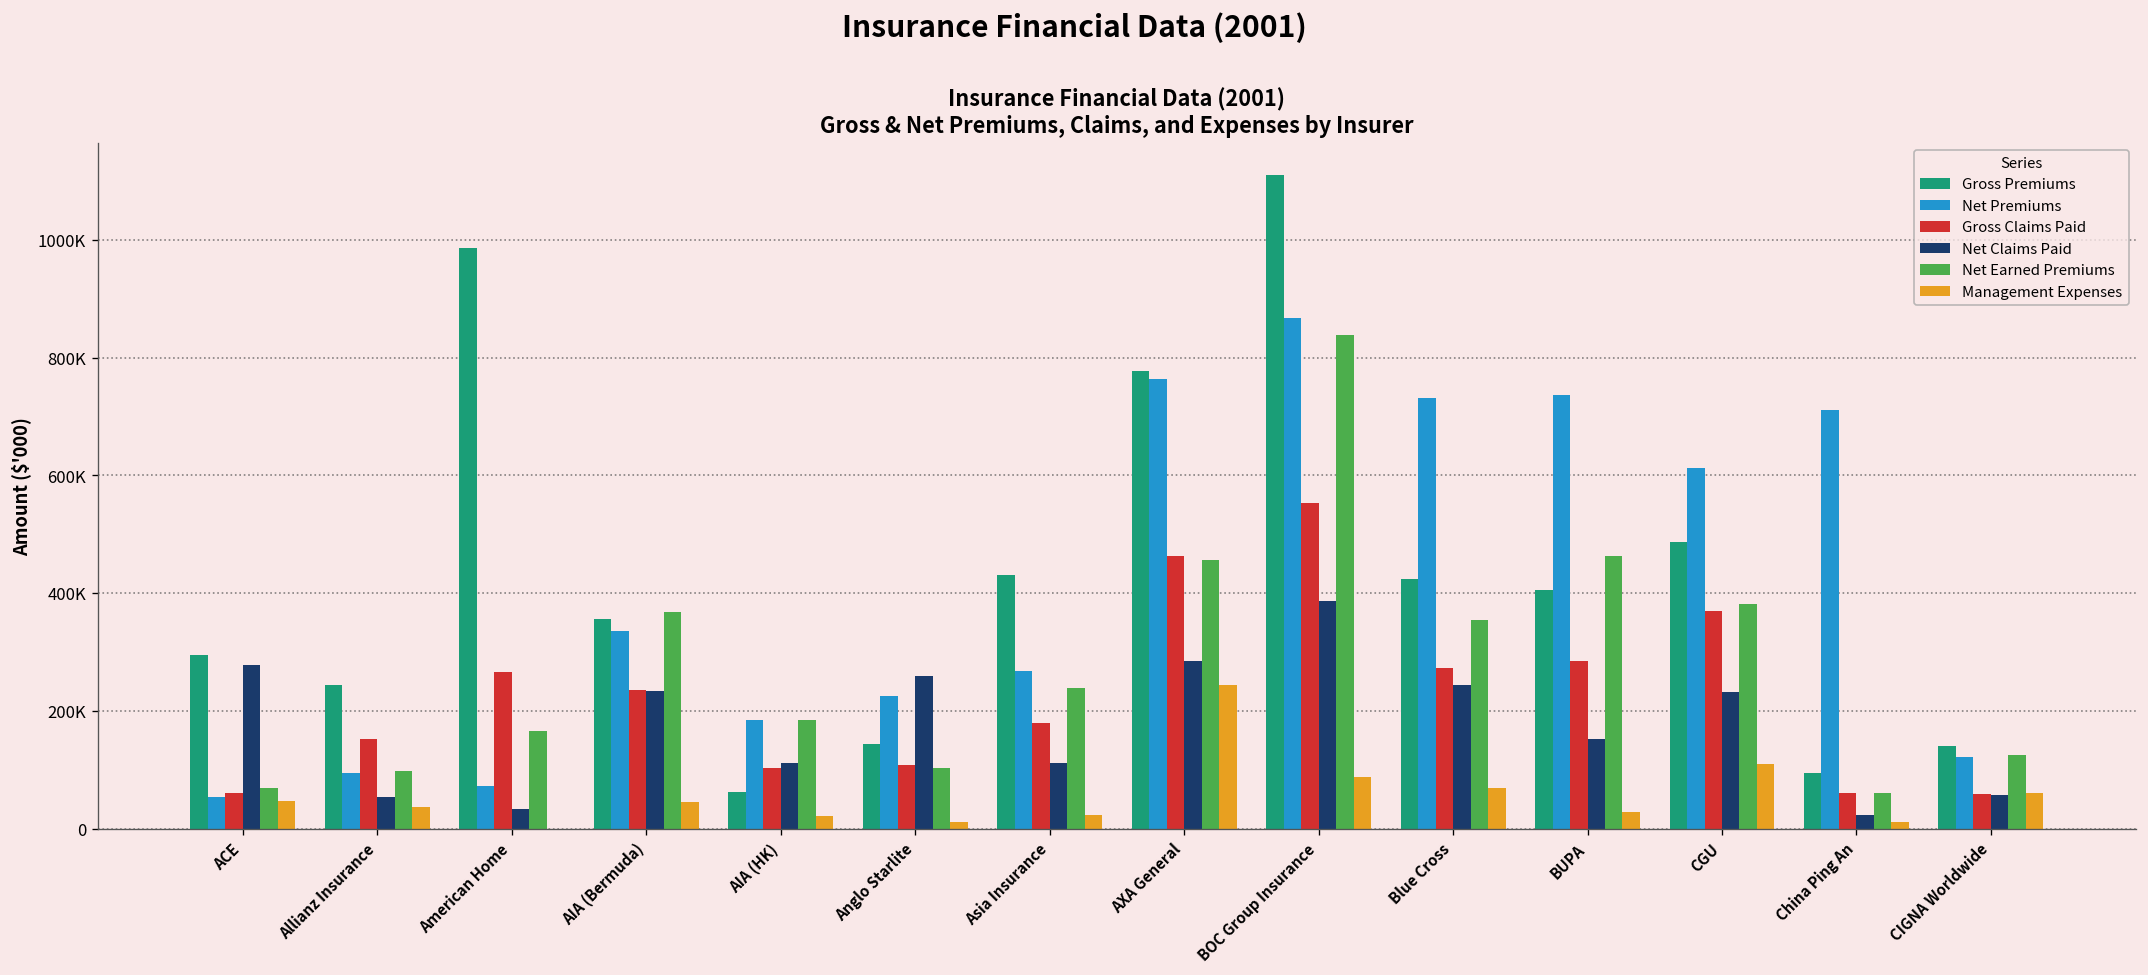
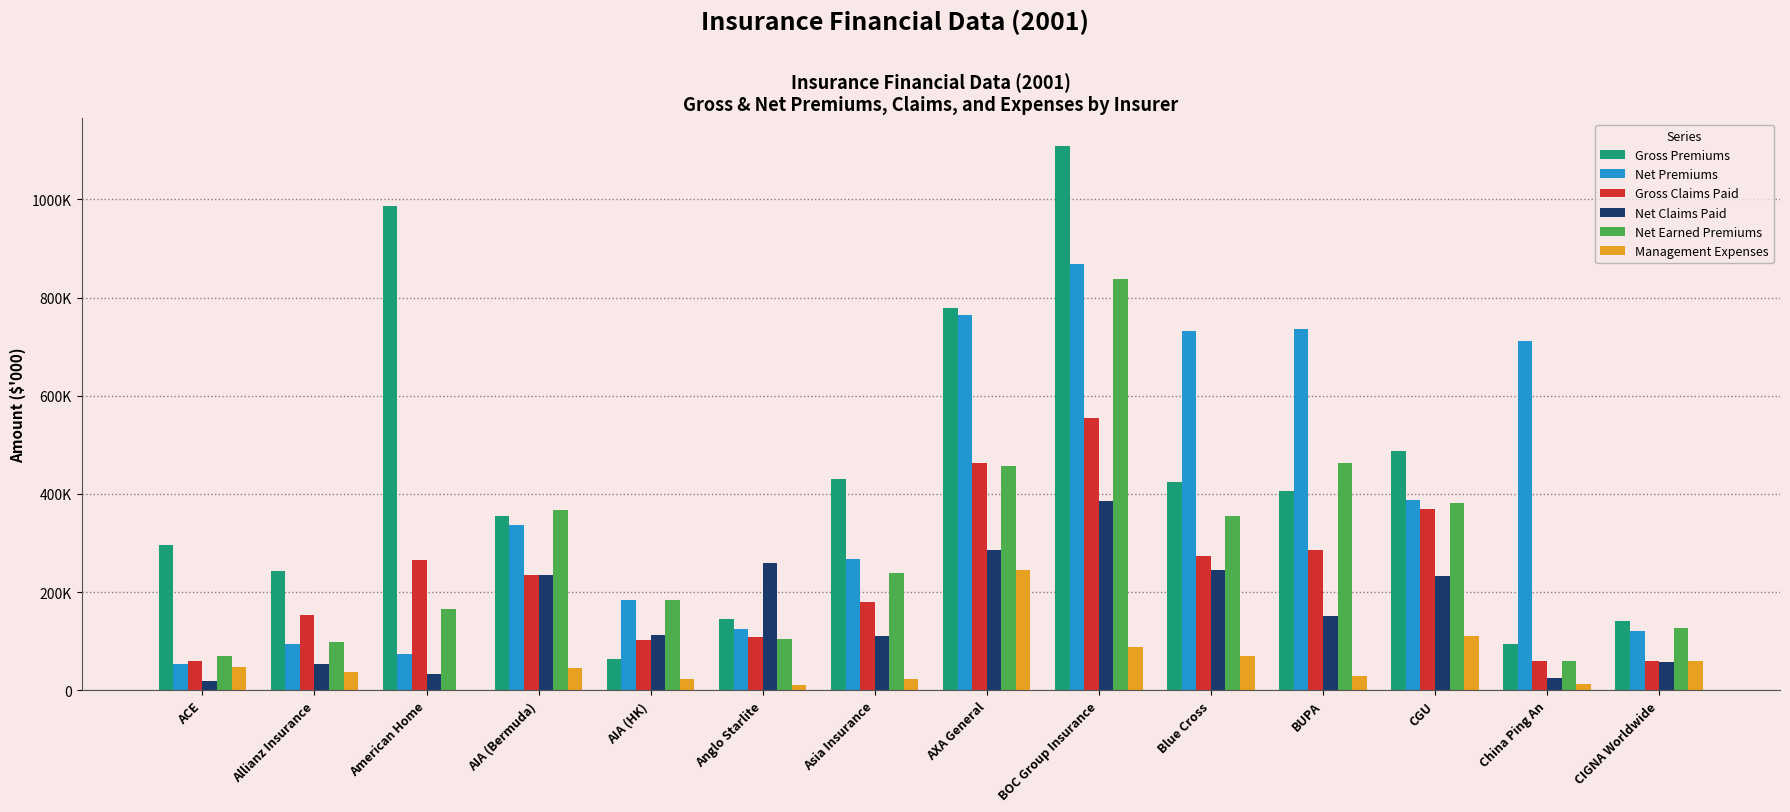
Net Claims Paid, ACE: 280000 -> 20000
Net Premiums, Anglo Starlite: 230000 -> 130000
Net Premiums, CGU: 610000 -> 390000
